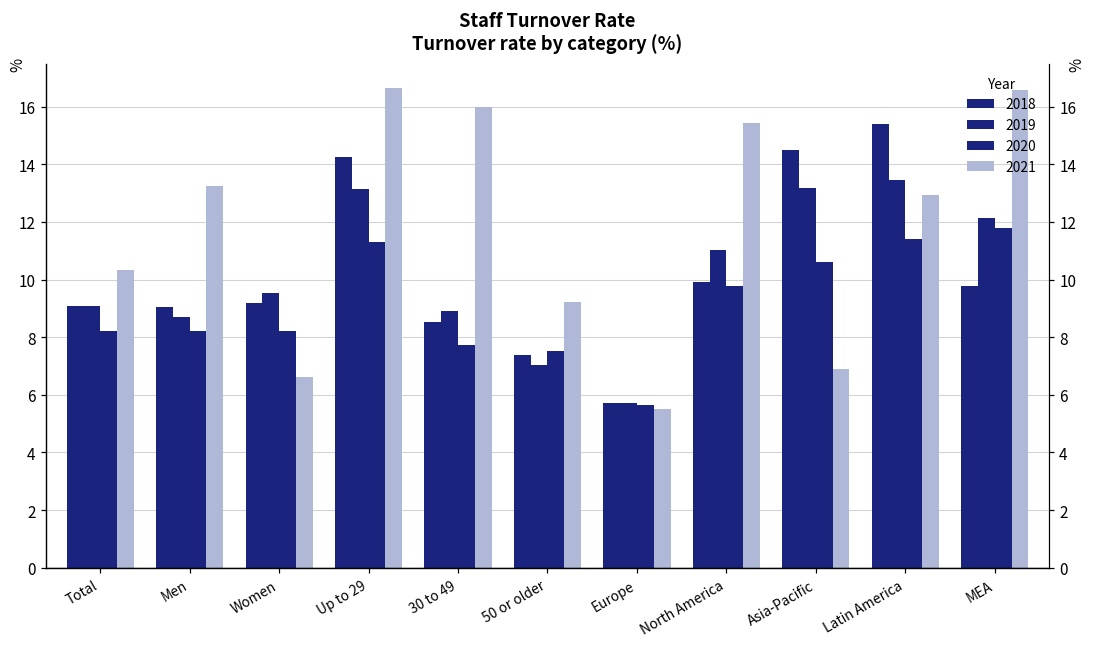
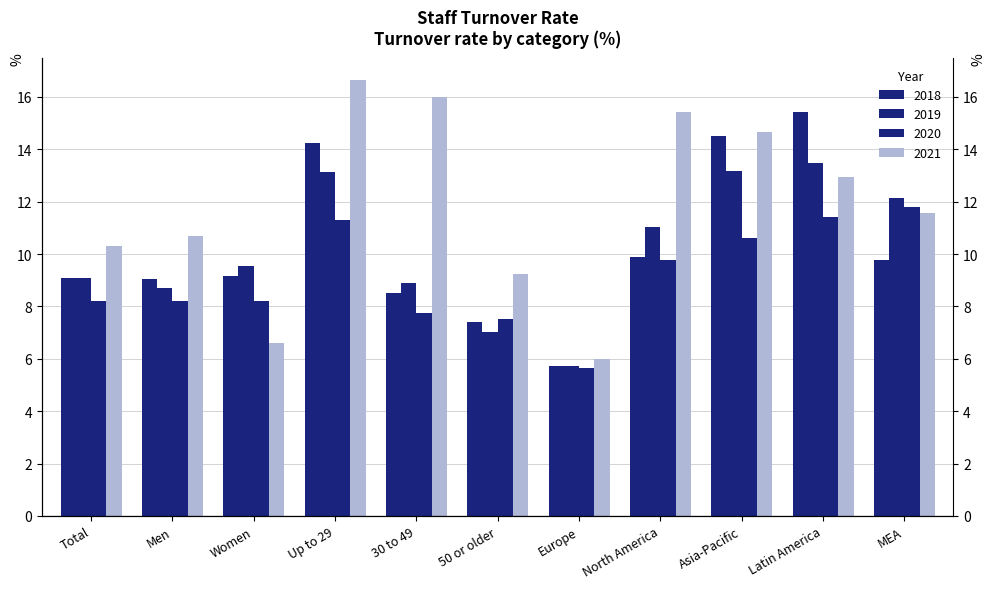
2021, Men: 13.3 -> 10.7
2021, Europe: 5.5 -> 6.0
2021, Asia-Pacific: 6.9 -> 14.7
2021, MEA: 16.6 -> 11.6
